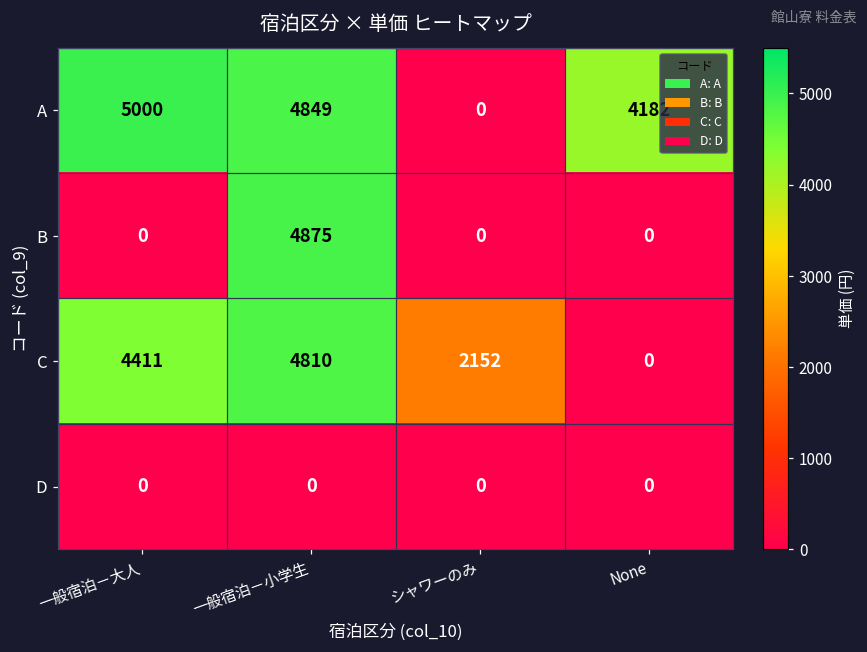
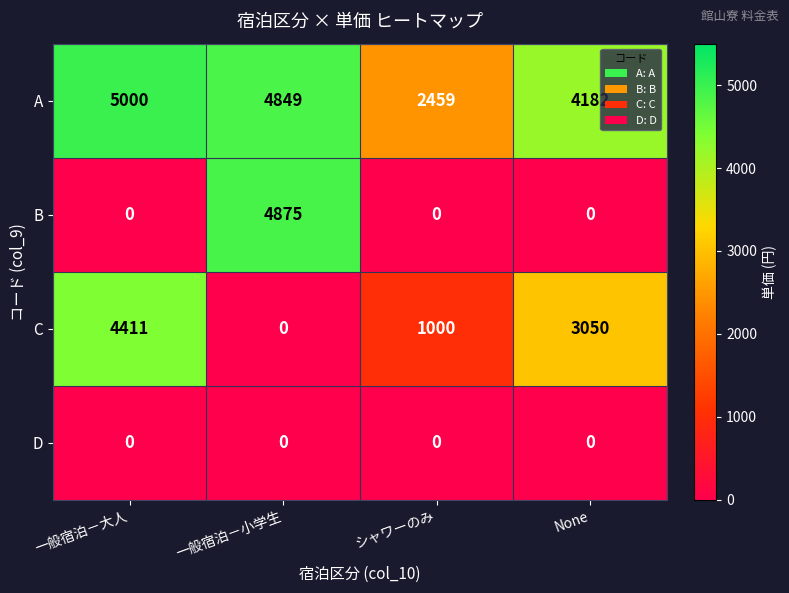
A, シャワーのみ: 0 -> 2459
C, 一般宿泊－小学生: 4810 -> 0
C, シャワーのみ: 2152 -> 1000
C, None: 0 -> 3050
